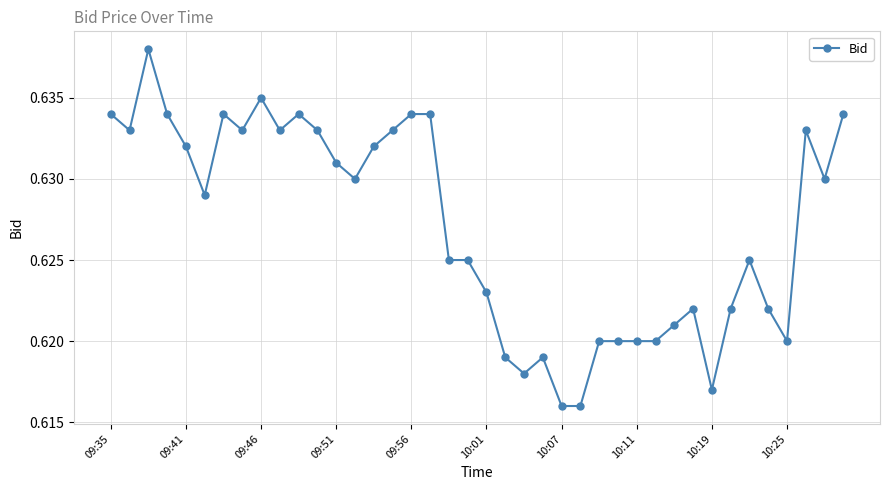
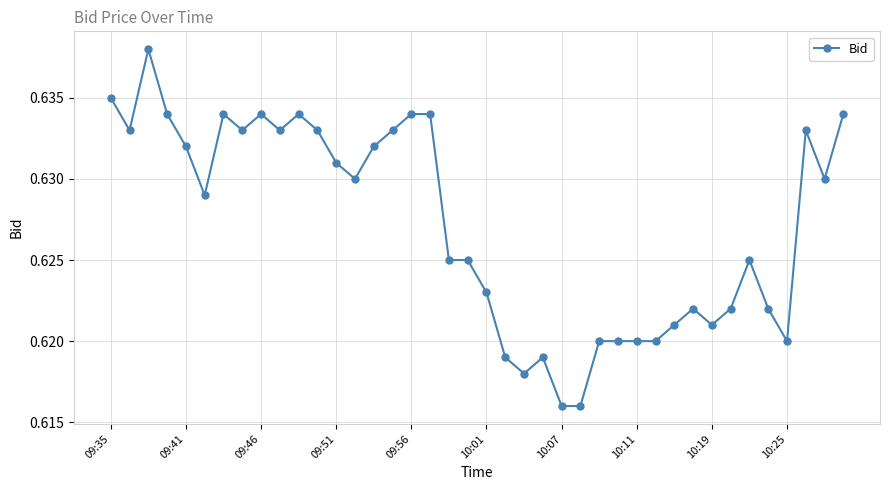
09:35: 0.634 -> 0.635
09:46: 0.635 -> 0.634
10:19: 0.617 -> 0.621
